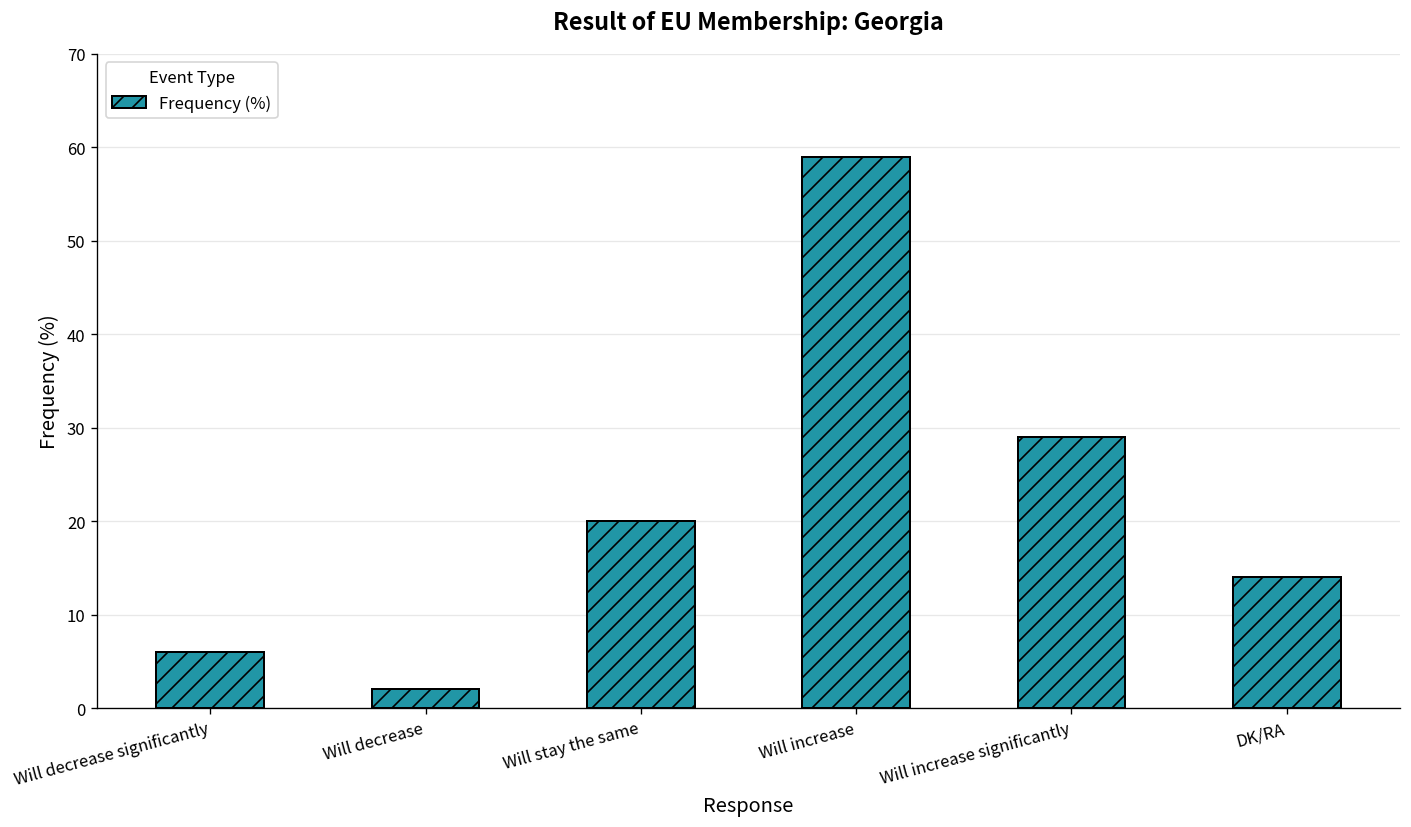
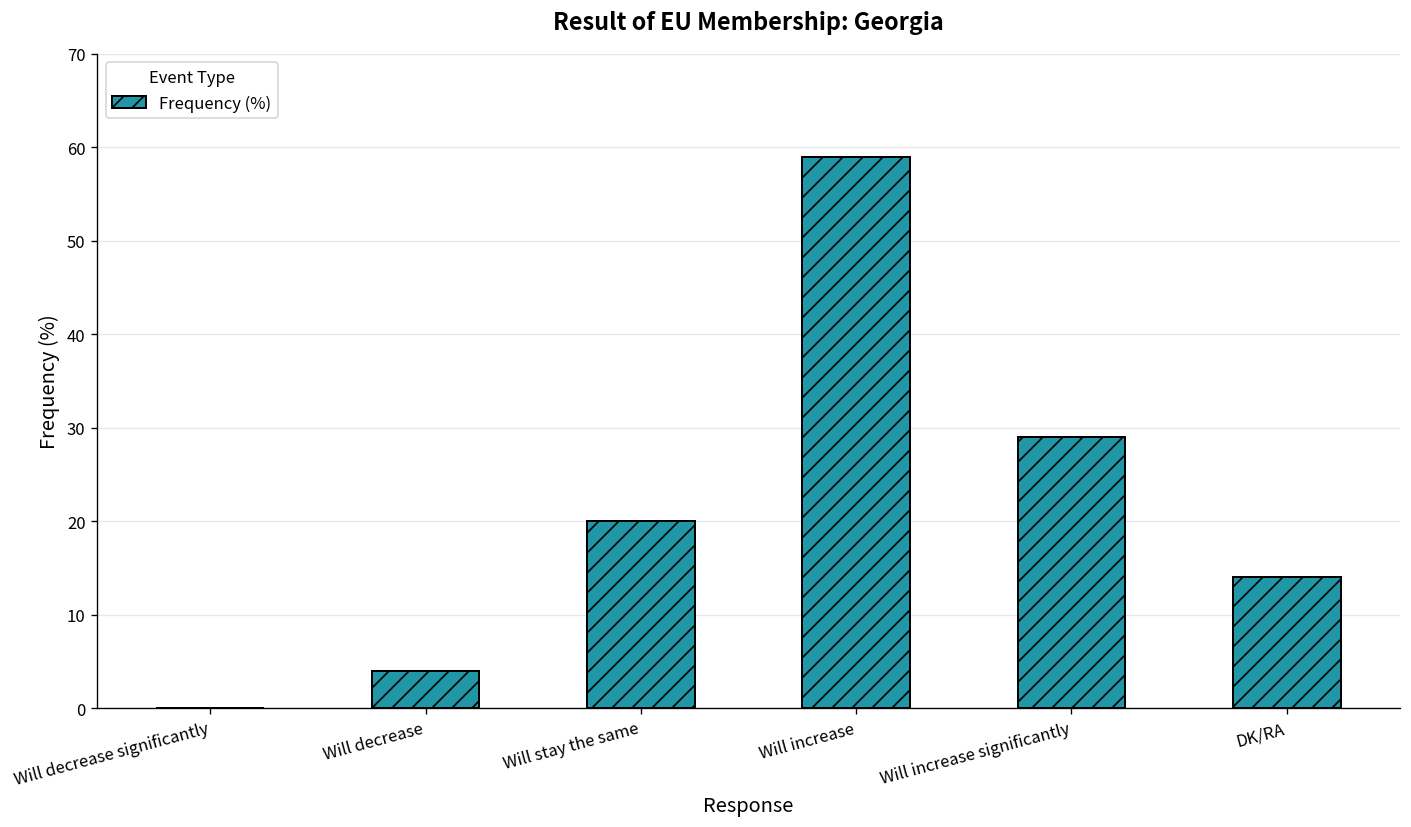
Will decrease significantly: 6 -> 0
Will decrease: 2 -> 4
